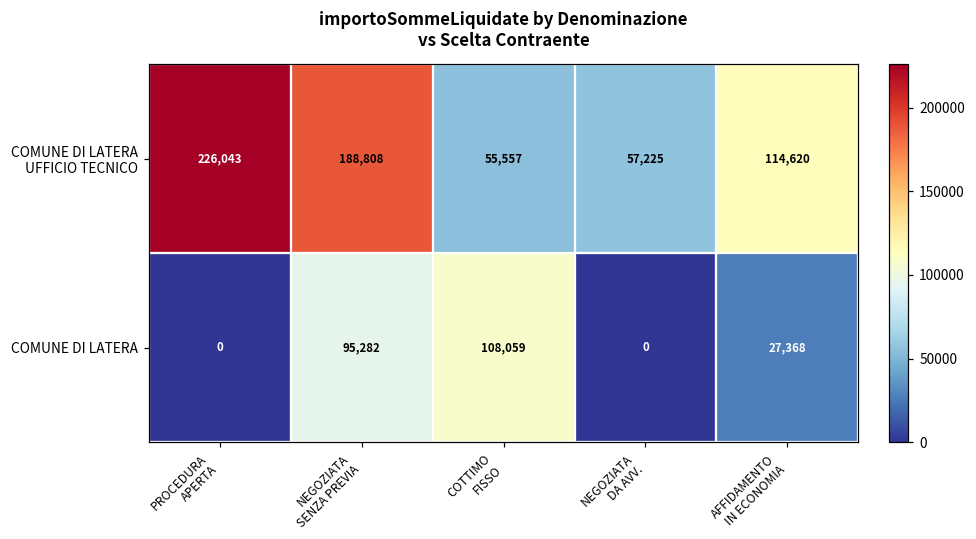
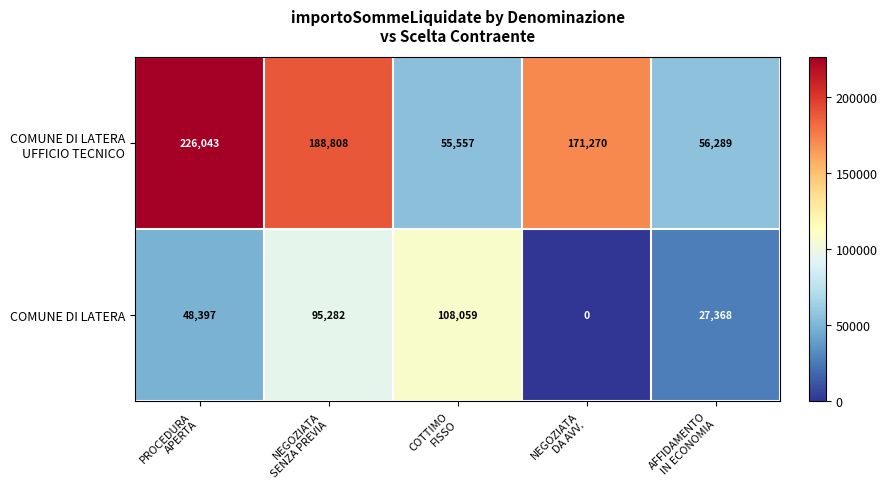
COMUNE DI LATERA UFFICIO TECNICO, NEGOZIATA DA AVV.: 57,225 -> 171,270
COMUNE DI LATERA UFFICIO TECNICO, AFFIDAMENTO IN ECONOMIA: 114,620 -> 56,289
COMUNE DI LATERA, PROCEDURA APERTA: 0 -> 48,397
